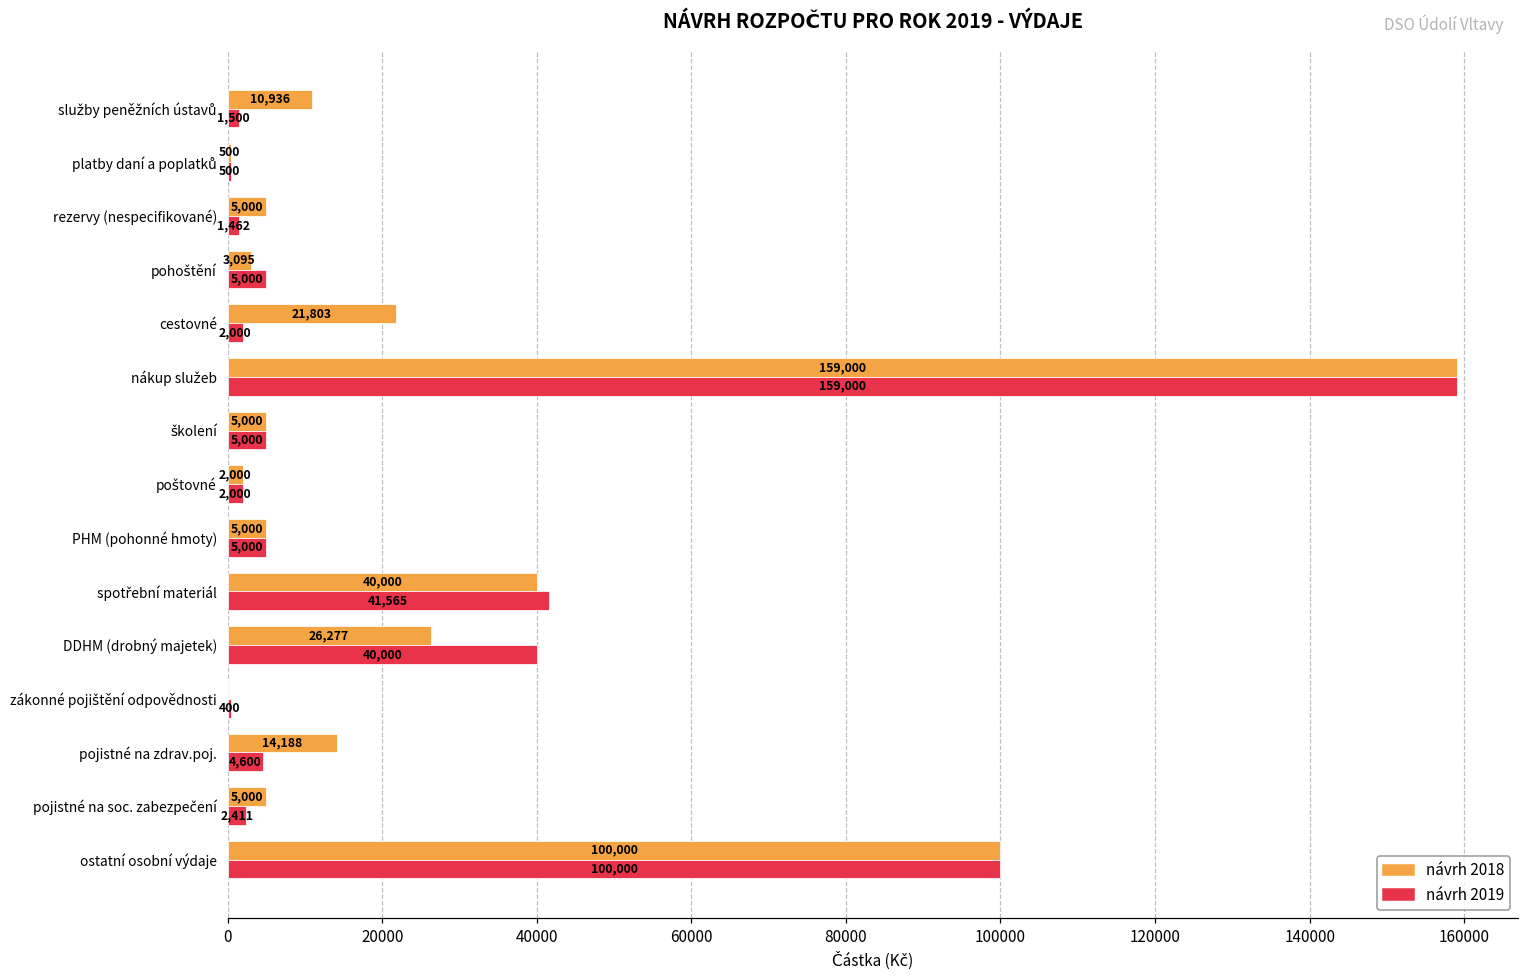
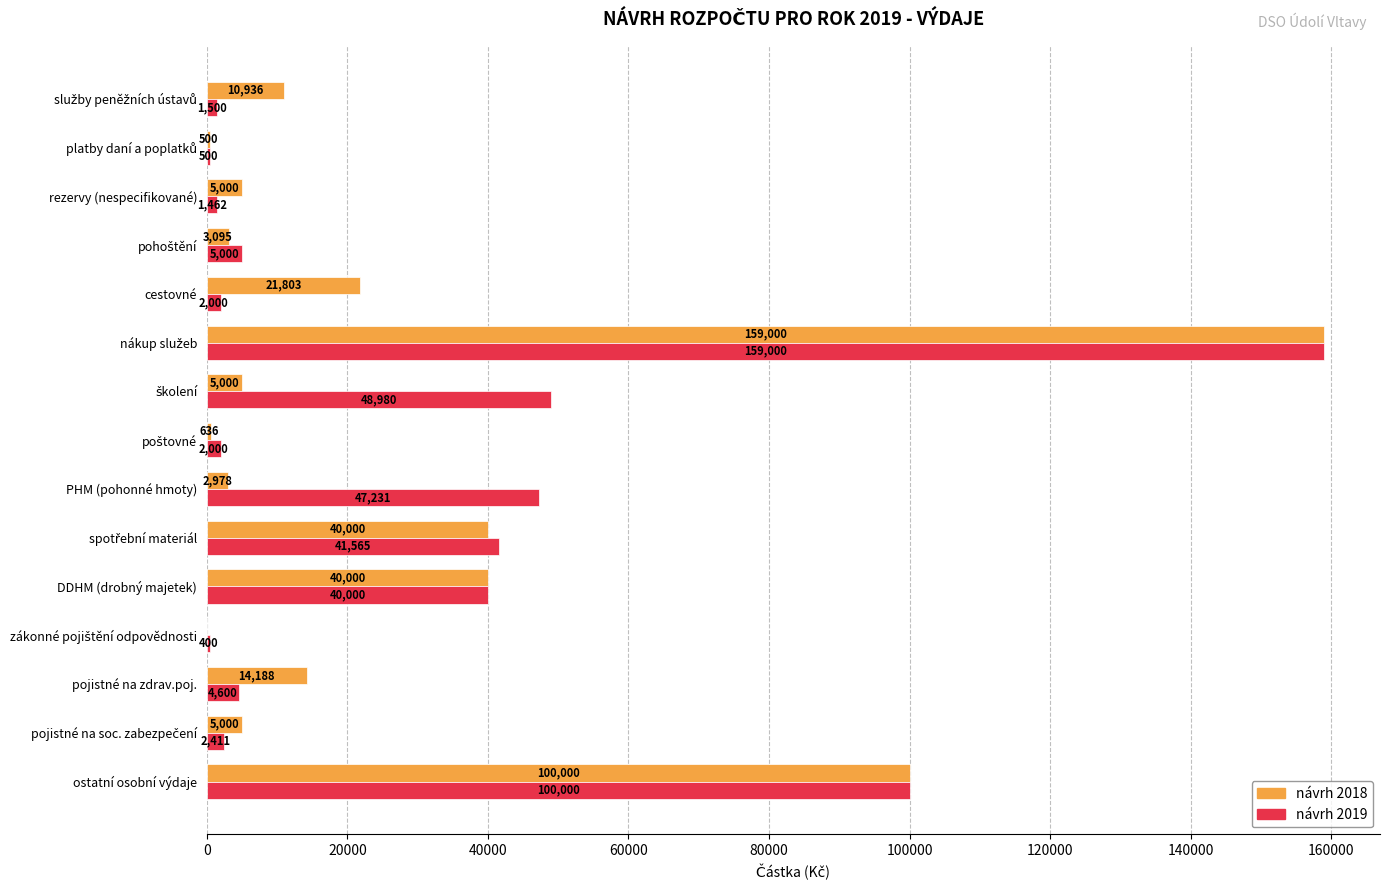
návrh 2019, školení: 5,000 -> 48,980
návrh 2018, poštovné: 2,000 -> 636
návrh 2018, PHM (pohonné hmoty): 5,000 -> 2,978
návrh 2019, PHM (pohonné hmoty): 5,000 -> 47,231
návrh 2018, DDHM (drobný majetek): 26,277 -> 40,000
